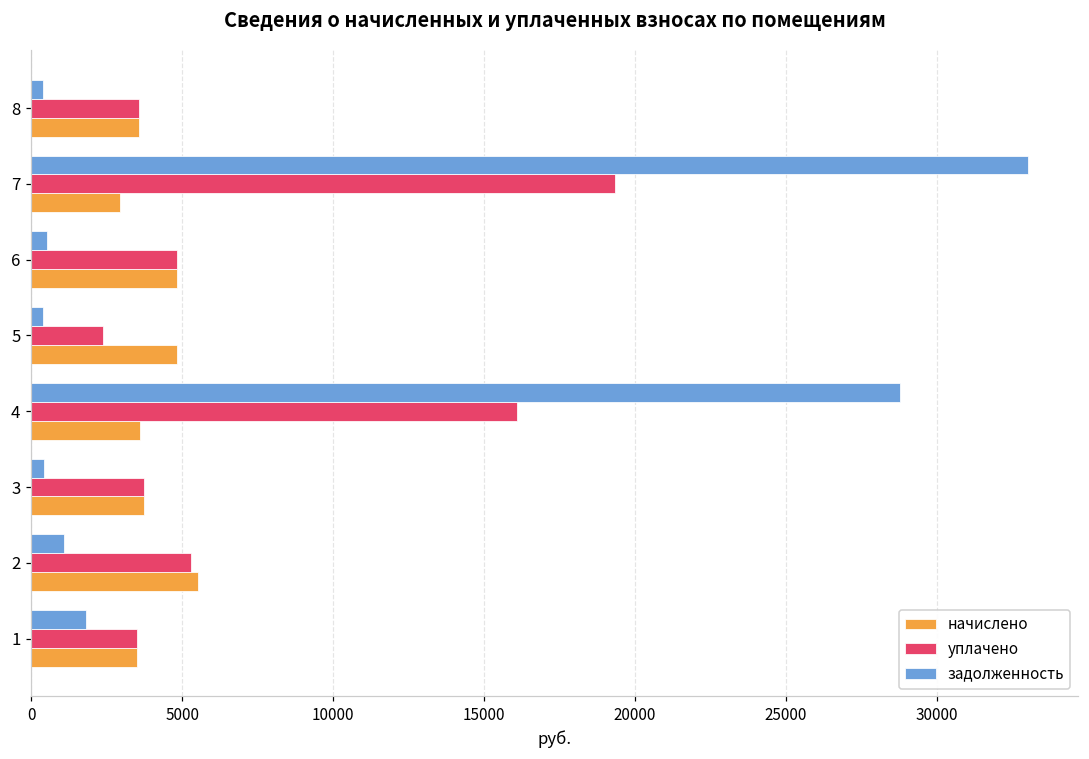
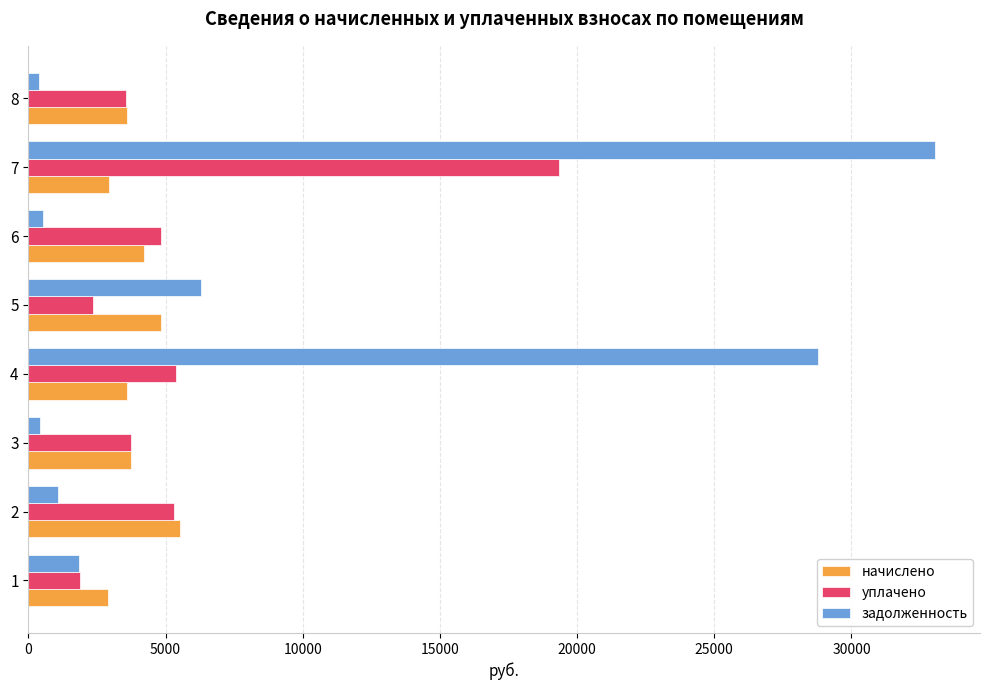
начислено, 6: 4800 -> 4200
задолженность, 5: 400 -> 6300
уплачено, 4: 16100 -> 5400
уплачено, 1: 3500 -> 1900
начислено, 1: 3500 -> 2900
